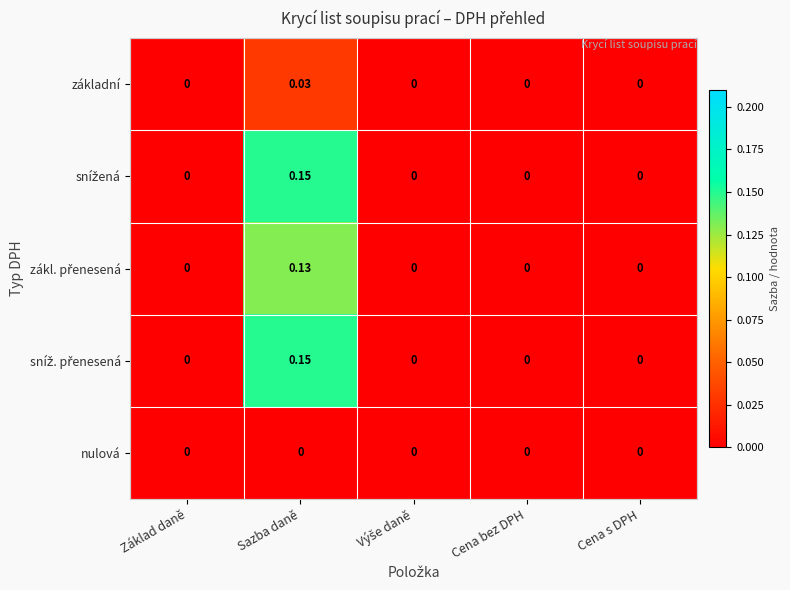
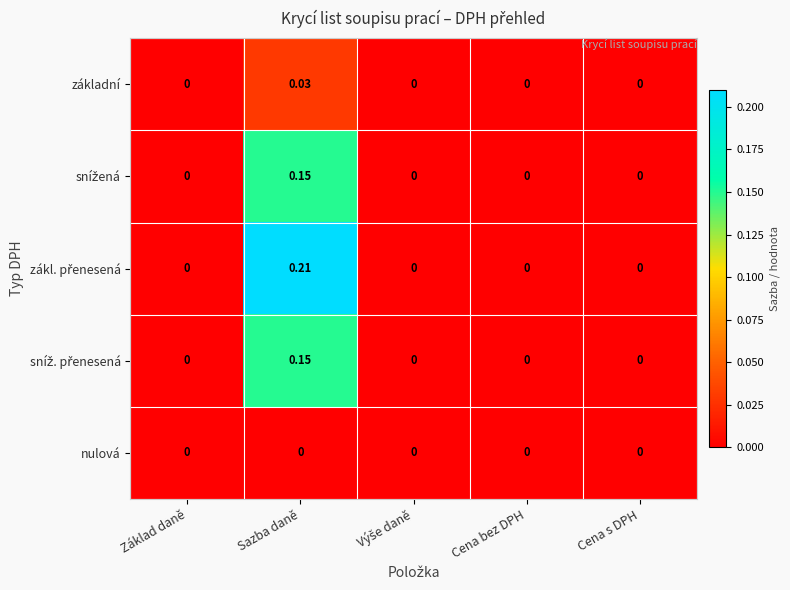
zákl. přenesená, Sazba daně: 0.13 -> 0.21
